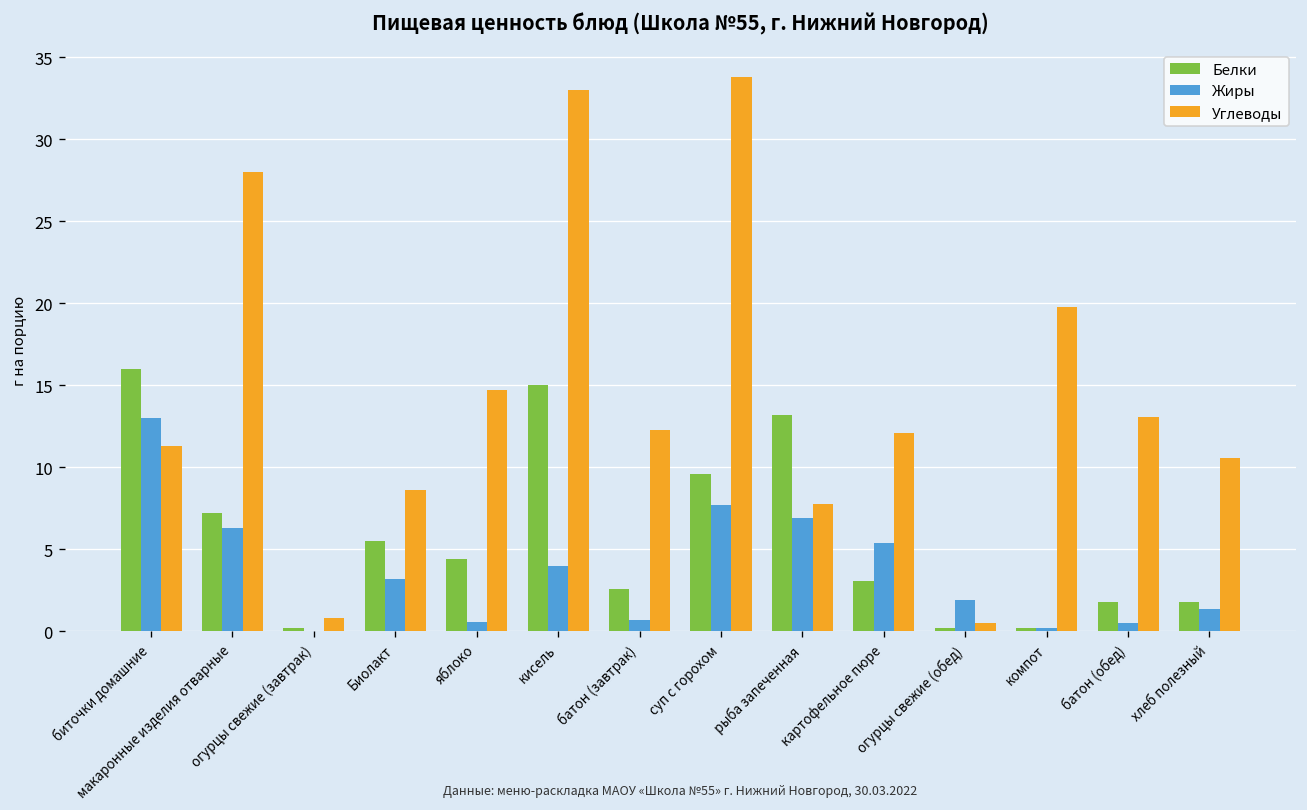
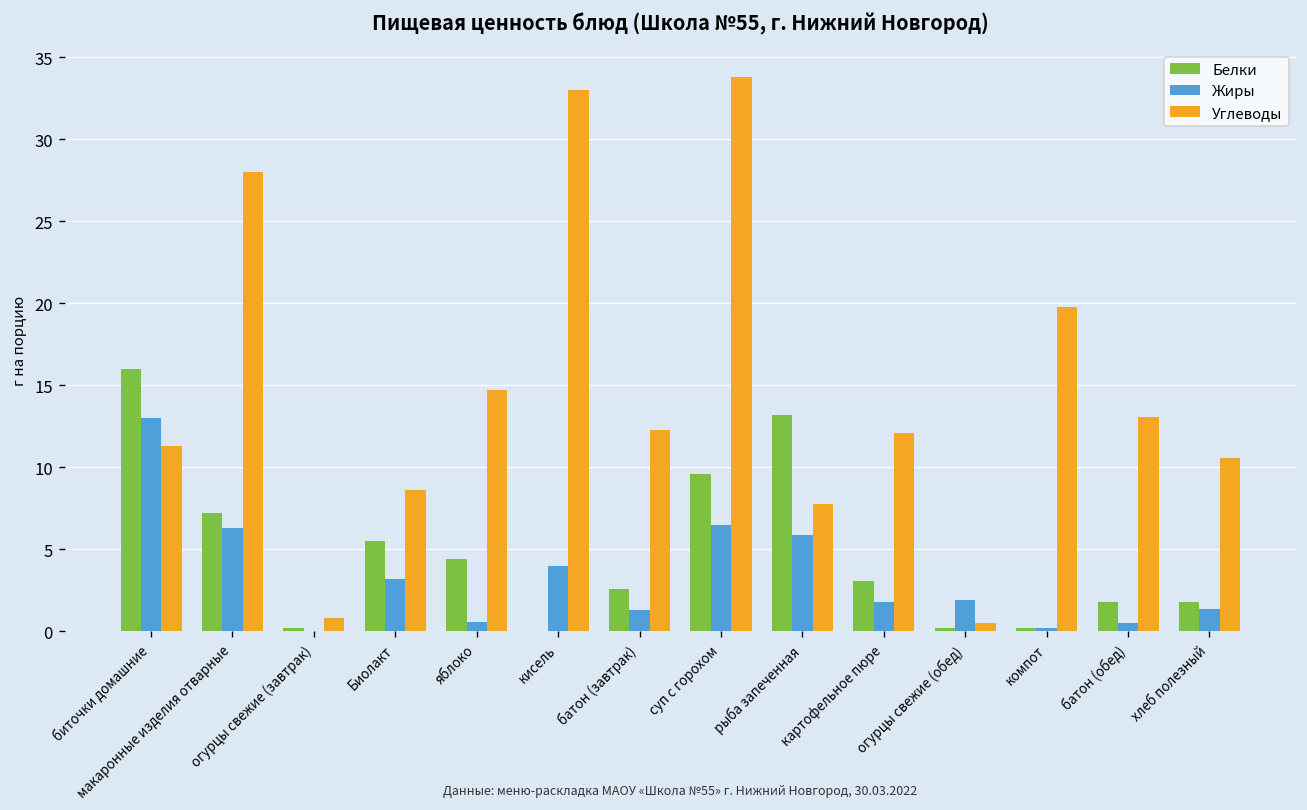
Белки, кисель: 15 -> 0
Жиры, батон (завтрак): 0.7 -> 1.3
Жиры, суп с горохом: 7.7 -> 6.5
Жиры, рыба запеченная: 6.9 -> 5.9
Жиры, картофельное пюре: 5.4 -> 1.8
